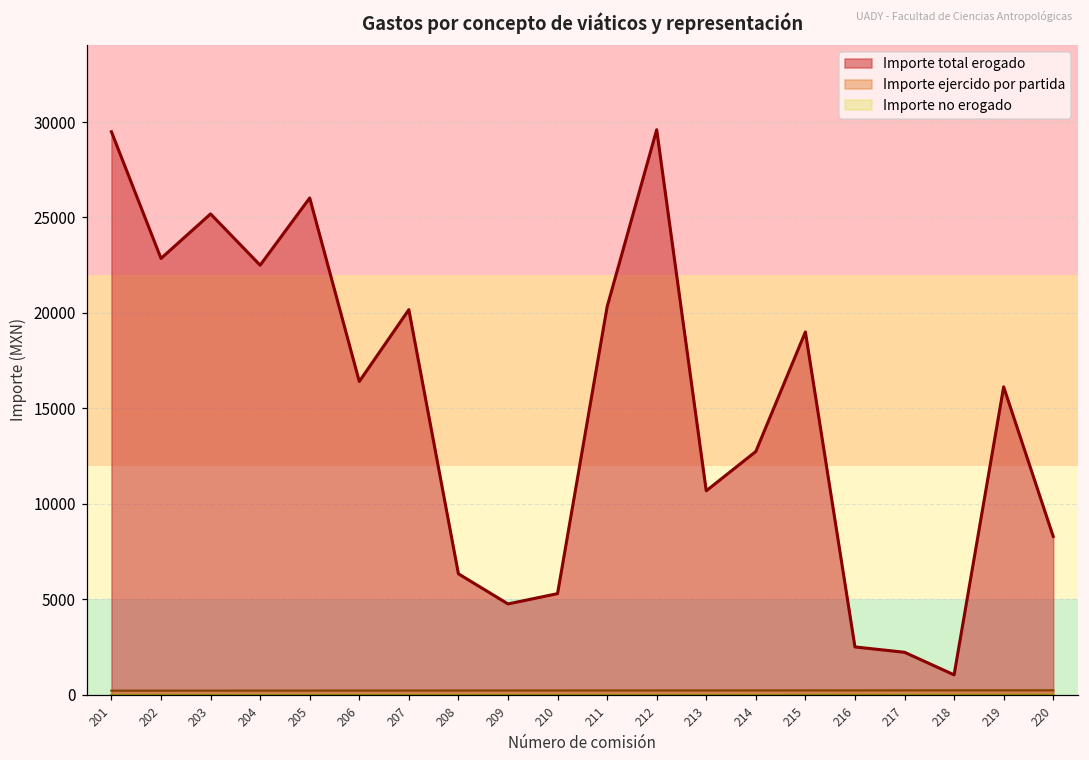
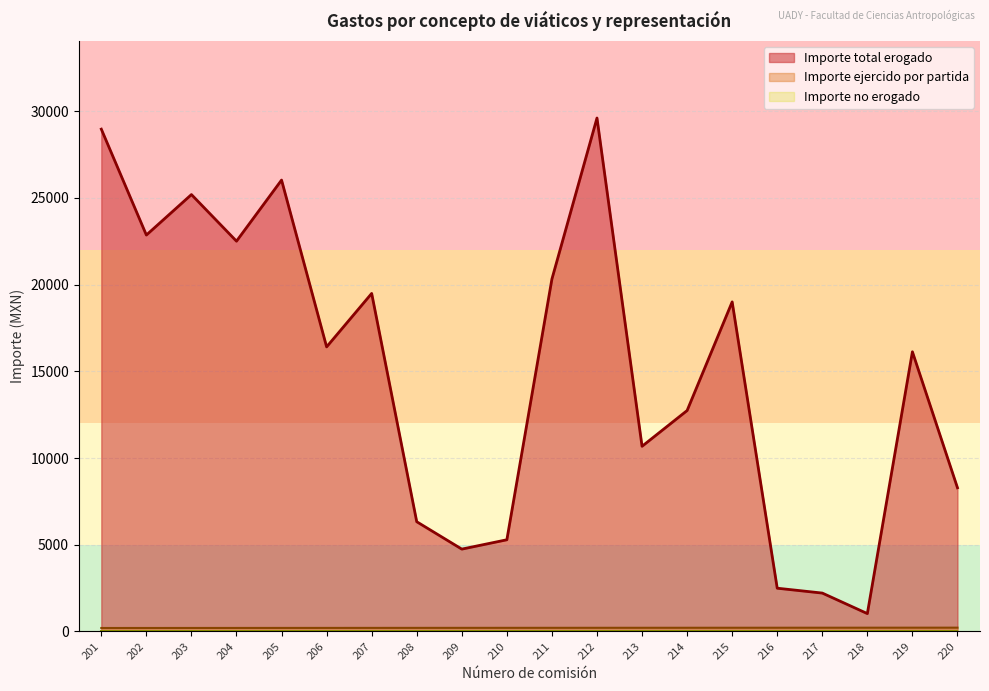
Importe total erogado, 201: 29500 -> 29000
Importe total erogado, 207: 20200 -> 19500
